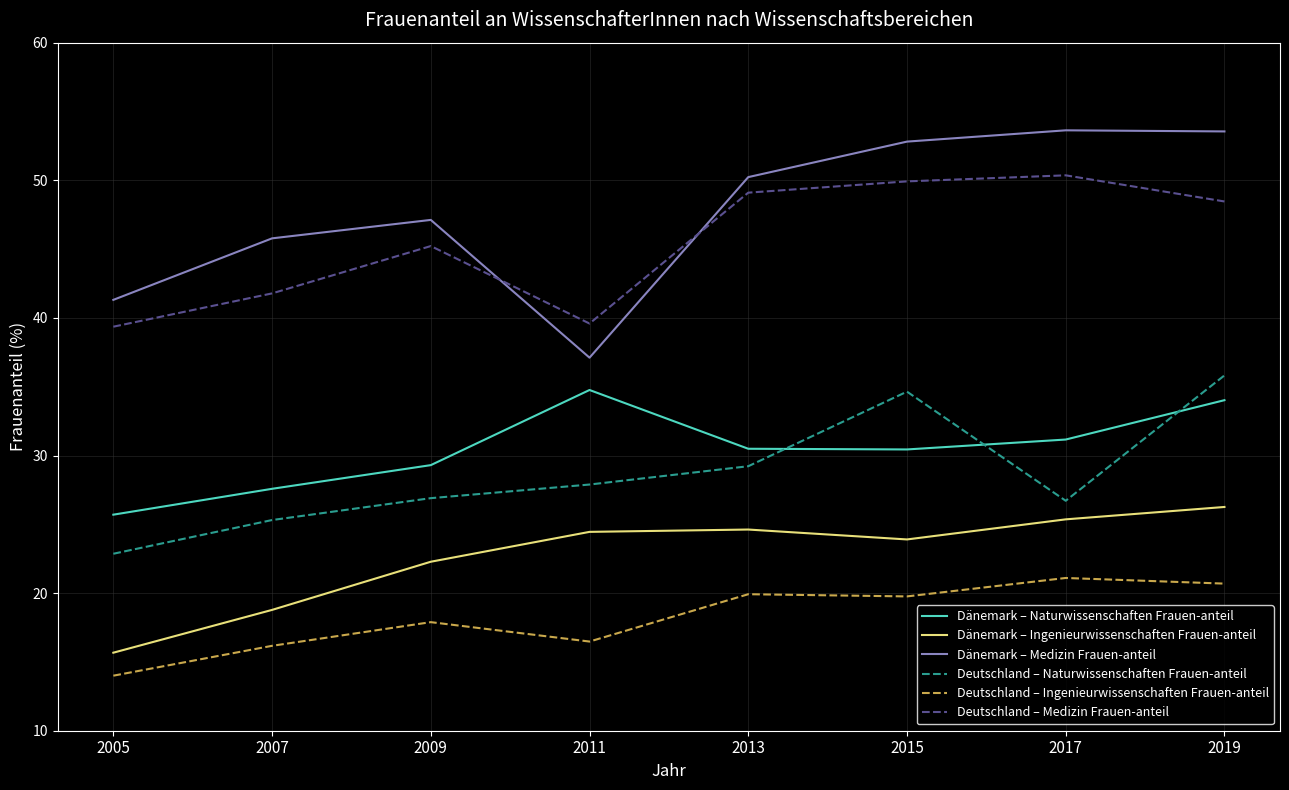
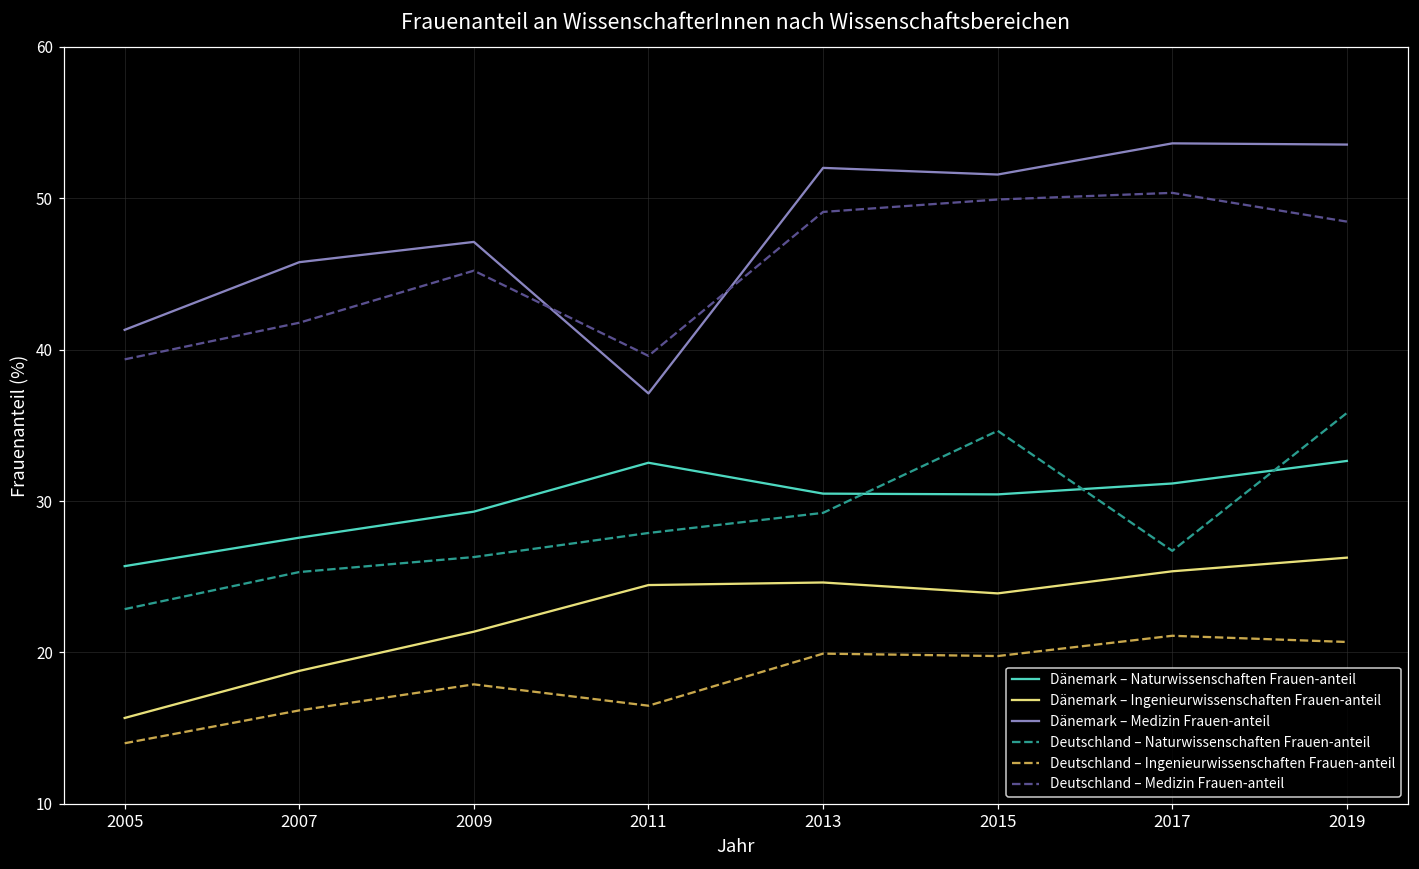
Dänemark – Ingenieurwissenschaften Frauen-anteil, 2009: 22.3 -> 21.4
Deutschland – Naturwissenschaften Frauen-anteil, 2009: 26.9 -> 26.3
Dänemark – Naturwissenschaften Frauen-anteil, 2011: 34.8 -> 32.5
Dänemark – Medizin Frauen-anteil, 2013: 50.2 -> 52.0
Dänemark – Medizin Frauen-anteil, 2015: 52.8 -> 51.6
Dänemark – Naturwissenschaften Frauen-anteil, 2019: 34.0 -> 32.7
